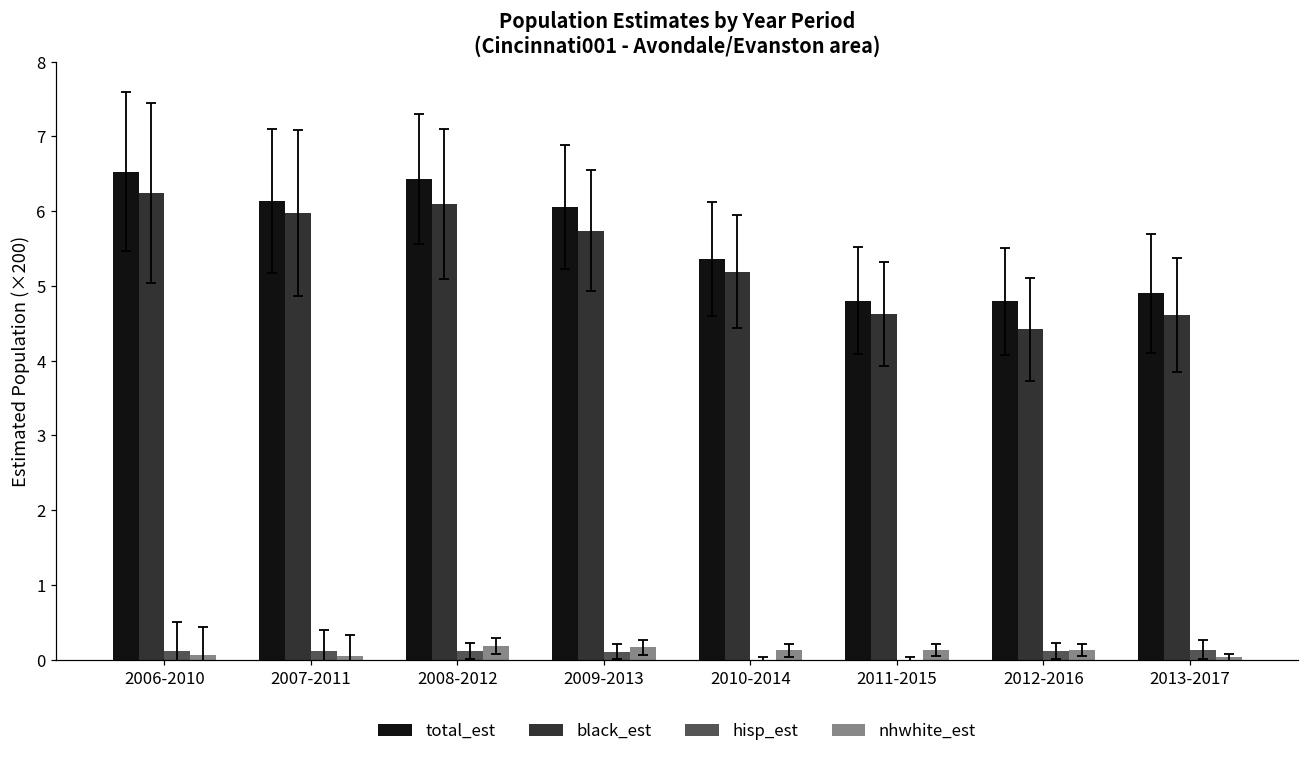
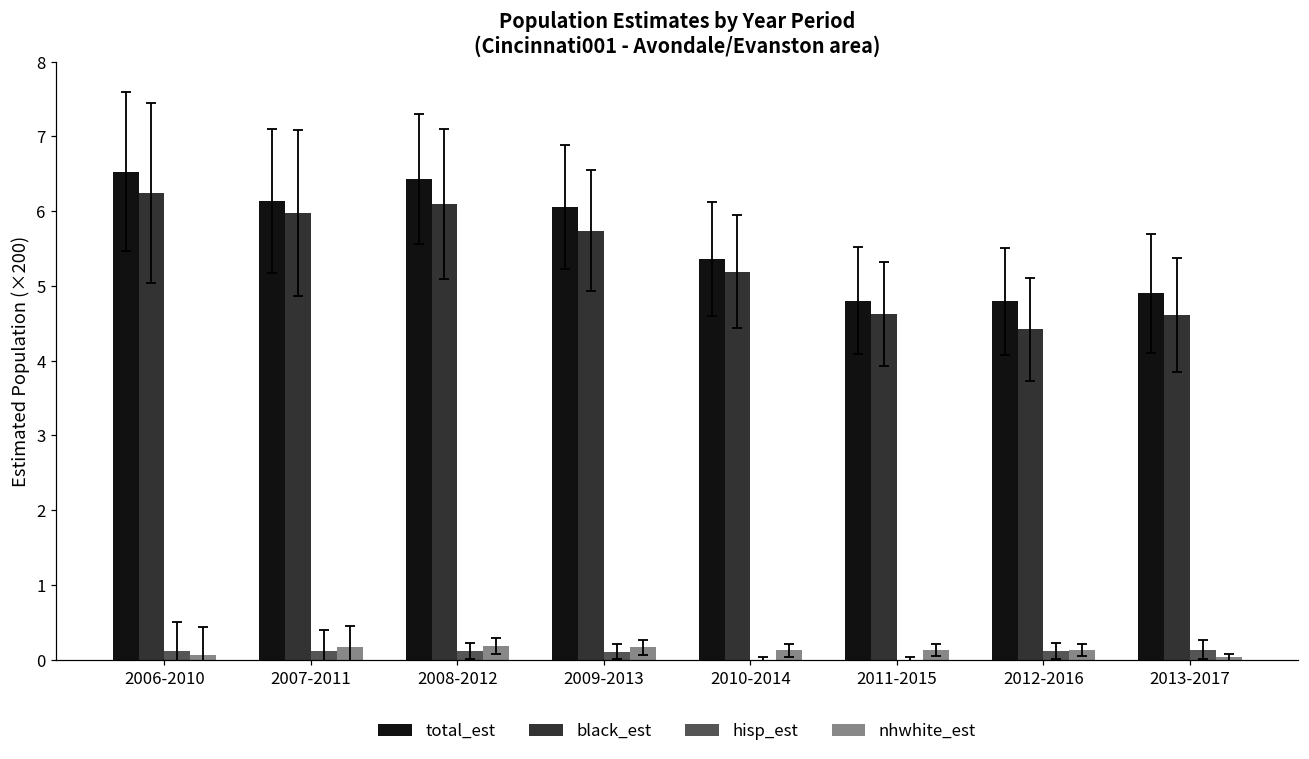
nhwhite_est, 2007-2011: 0.1 -> 0.2
